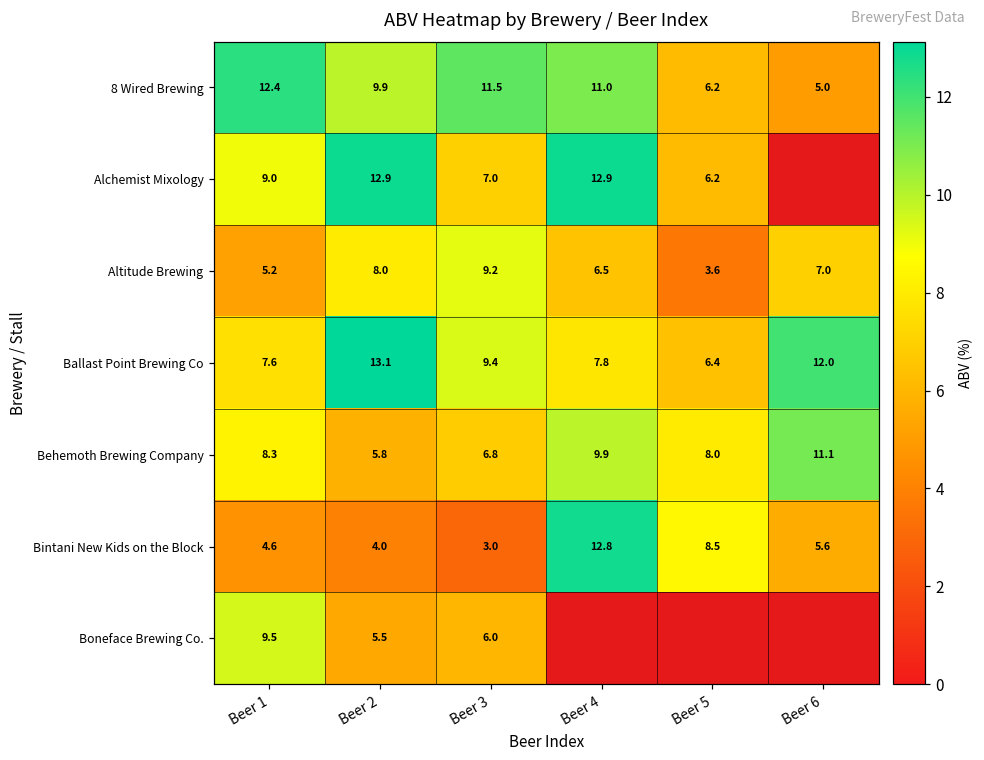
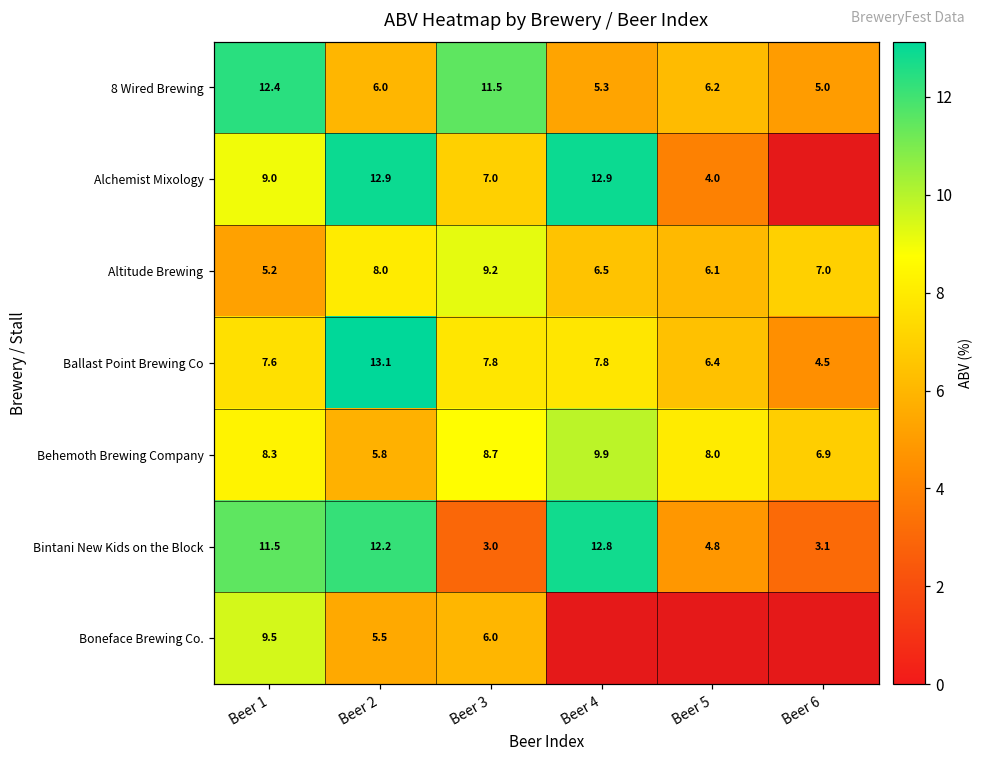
8 Wired Brewing, Beer 2: 9.9 -> 6.0
8 Wired Brewing, Beer 4: 11.0 -> 5.3
Alchemist Mixology, Beer 5: 6.2 -> 4.0
Altitude Brewing, Beer 5: 3.6 -> 6.1
Ballast Point Brewing Co, Beer 3: 9.4 -> 7.8
Ballast Point Brewing Co, Beer 6: 12.0 -> 4.5
Behemoth Brewing Company, Beer 3: 6.8 -> 8.7
Behemoth Brewing Company, Beer 6: 11.1 -> 6.9
Bintani New Kids on the Block, Beer 1: 4.6 -> 11.5
Bintani New Kids on the Block, Beer 2: 4.0 -> 12.2
Bintani New Kids on the Block, Beer 5: 8.5 -> 4.8
Bintani New Kids on the Block, Beer 6: 5.6 -> 3.1
